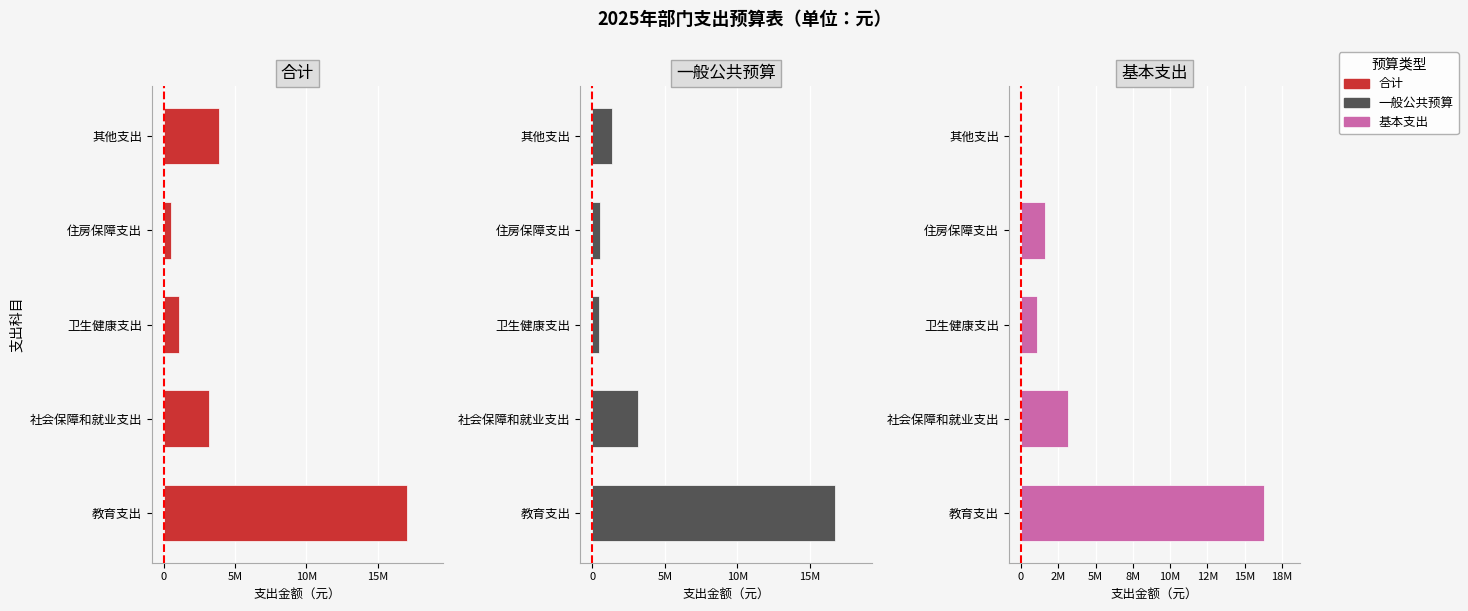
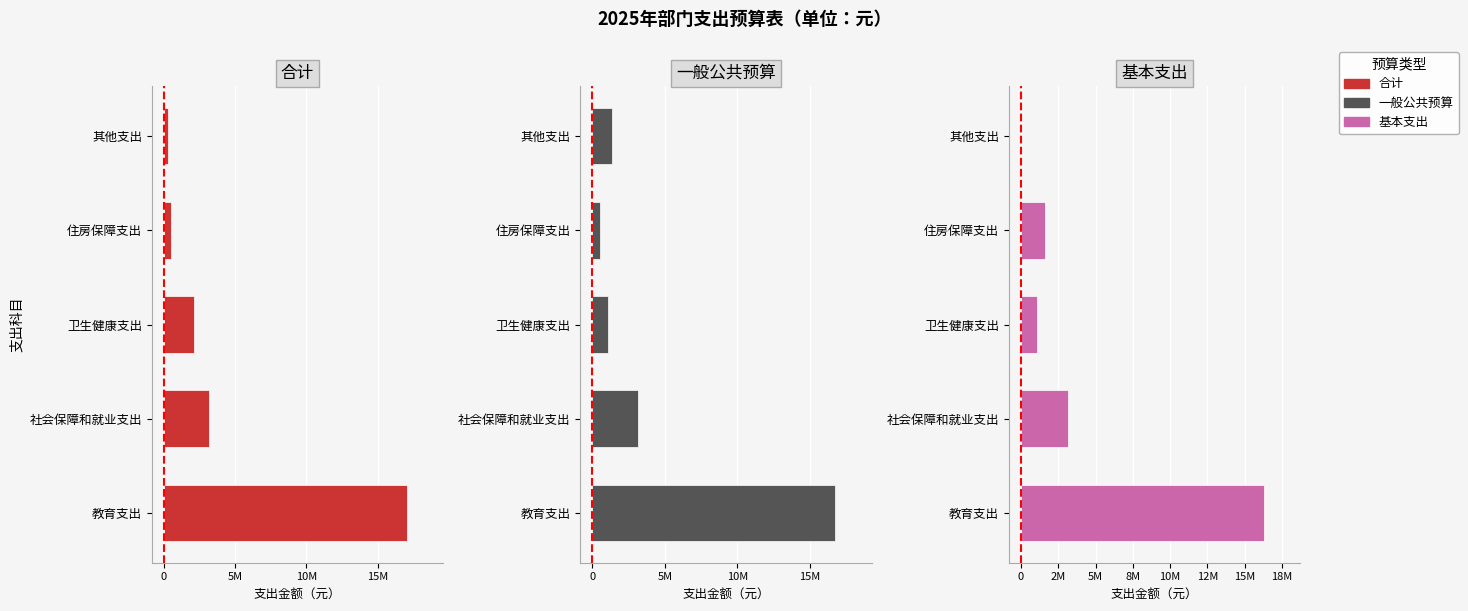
合计, 其他支出: 3900000 -> 300000
合计, 卫生健康支出: 1100000 -> 2100000
一般公共预算, 卫生健康支出: 500000 -> 1100000
